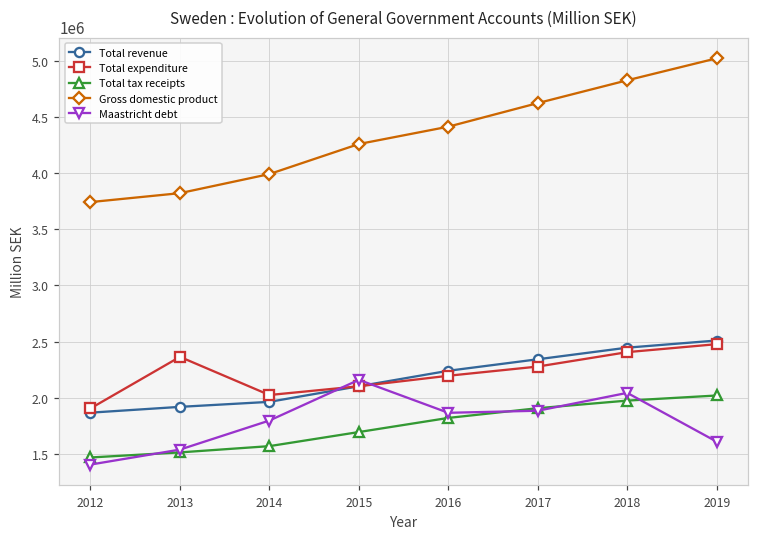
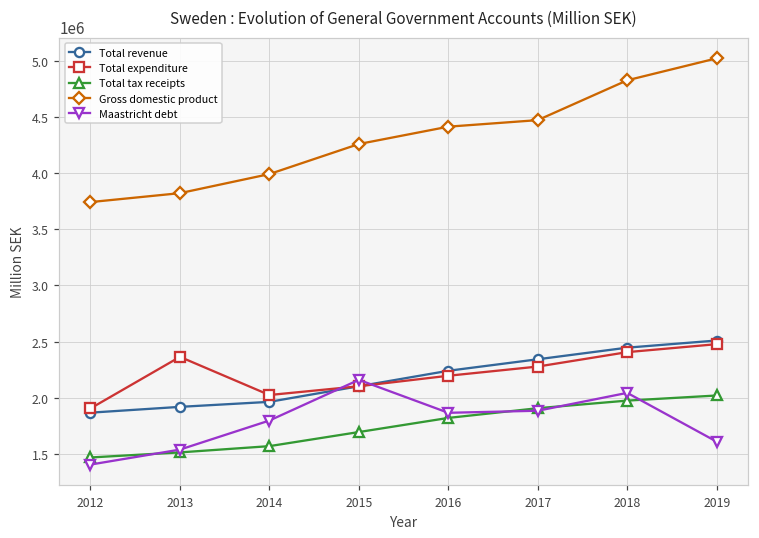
Gross domestic product, 2017: 4630000 -> 4470000
